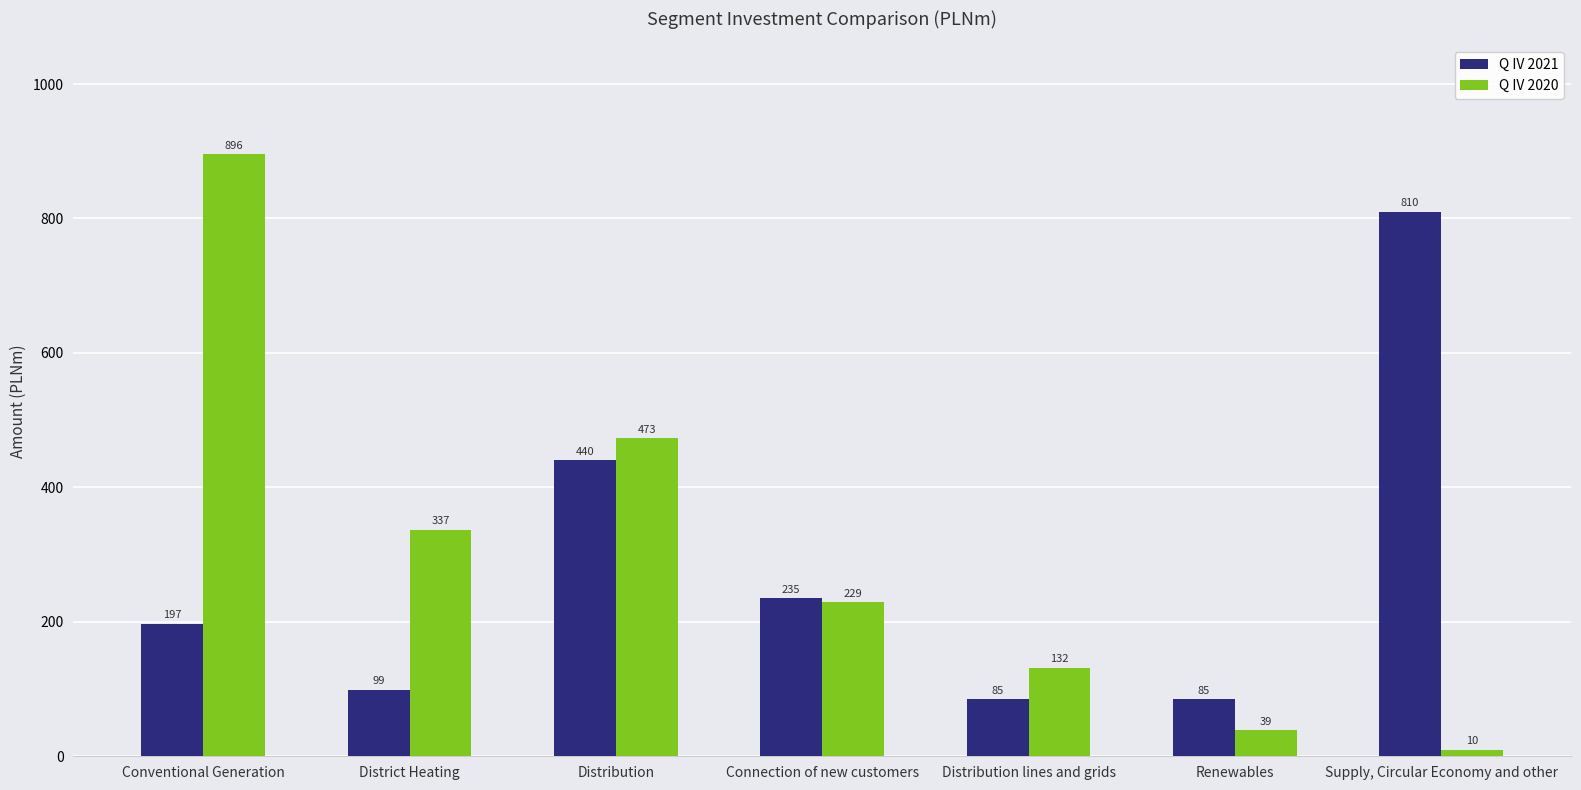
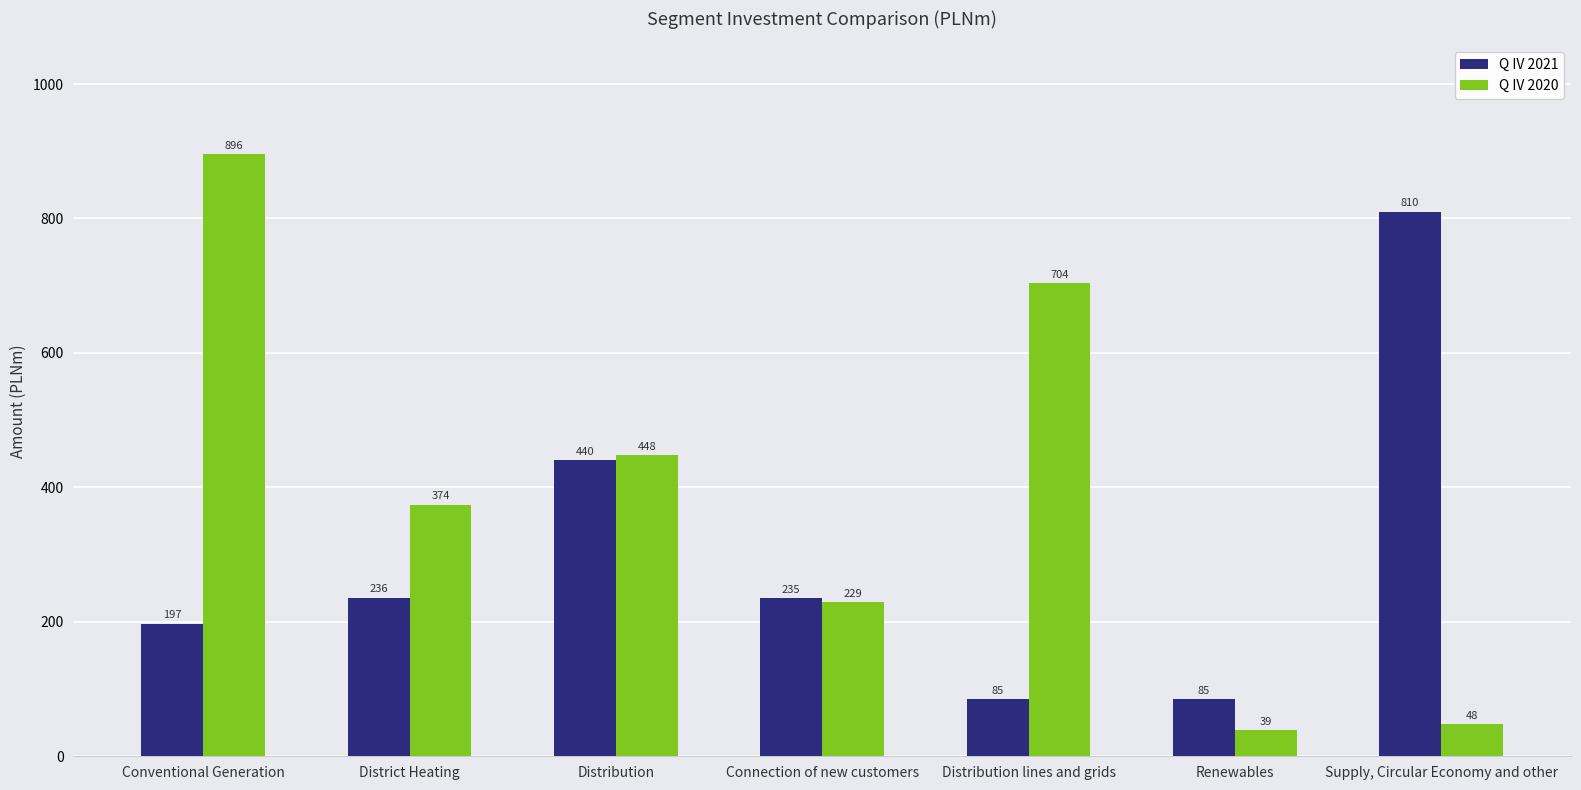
Q IV 2021, District Heating: 99 -> 236
Q IV 2020, District Heating: 337 -> 374
Q IV 2020, Distribution: 473 -> 448
Q IV 2020, Distribution lines and grids: 132 -> 704
Q IV 2020, Supply, Circular Economy and other: 10 -> 48
